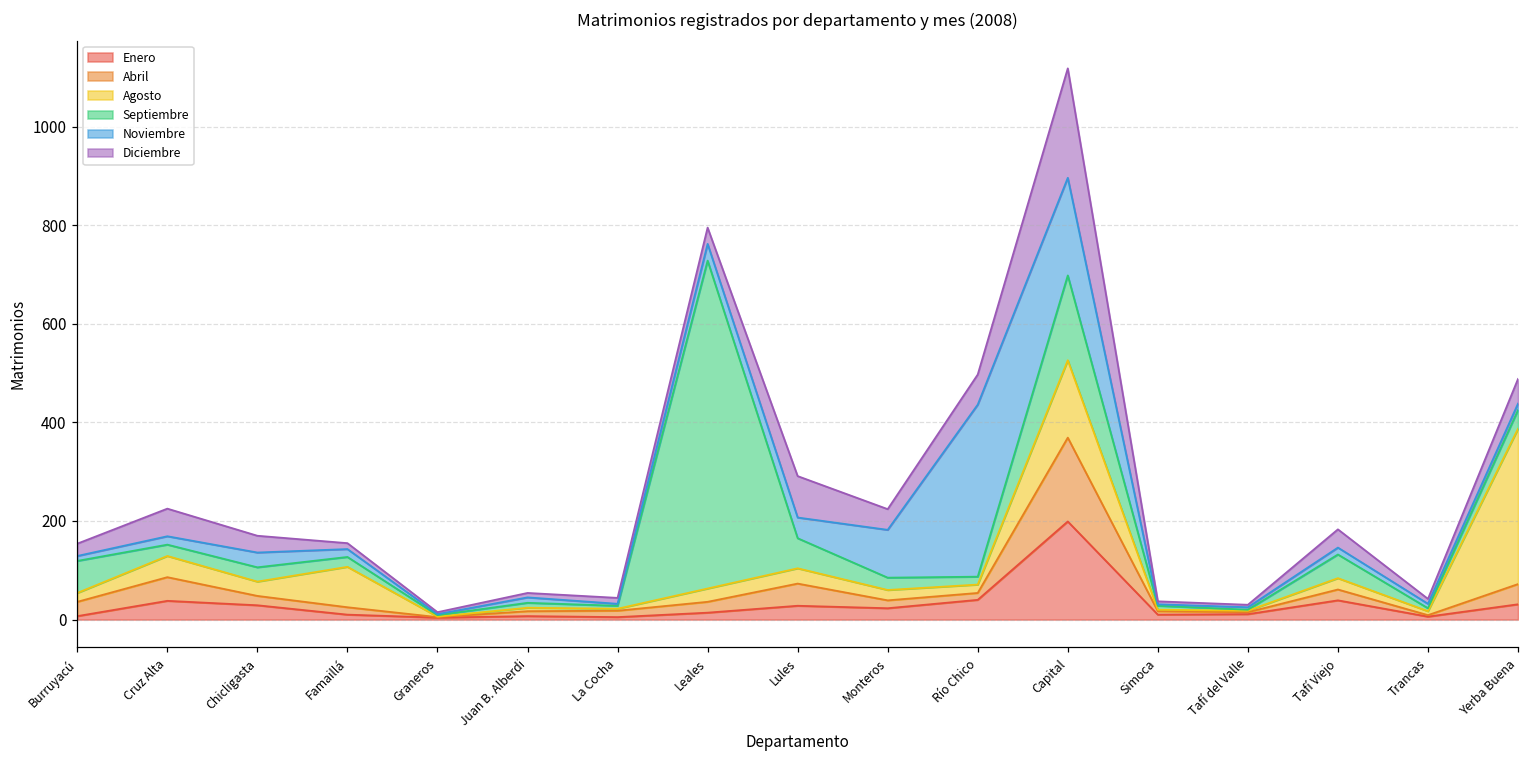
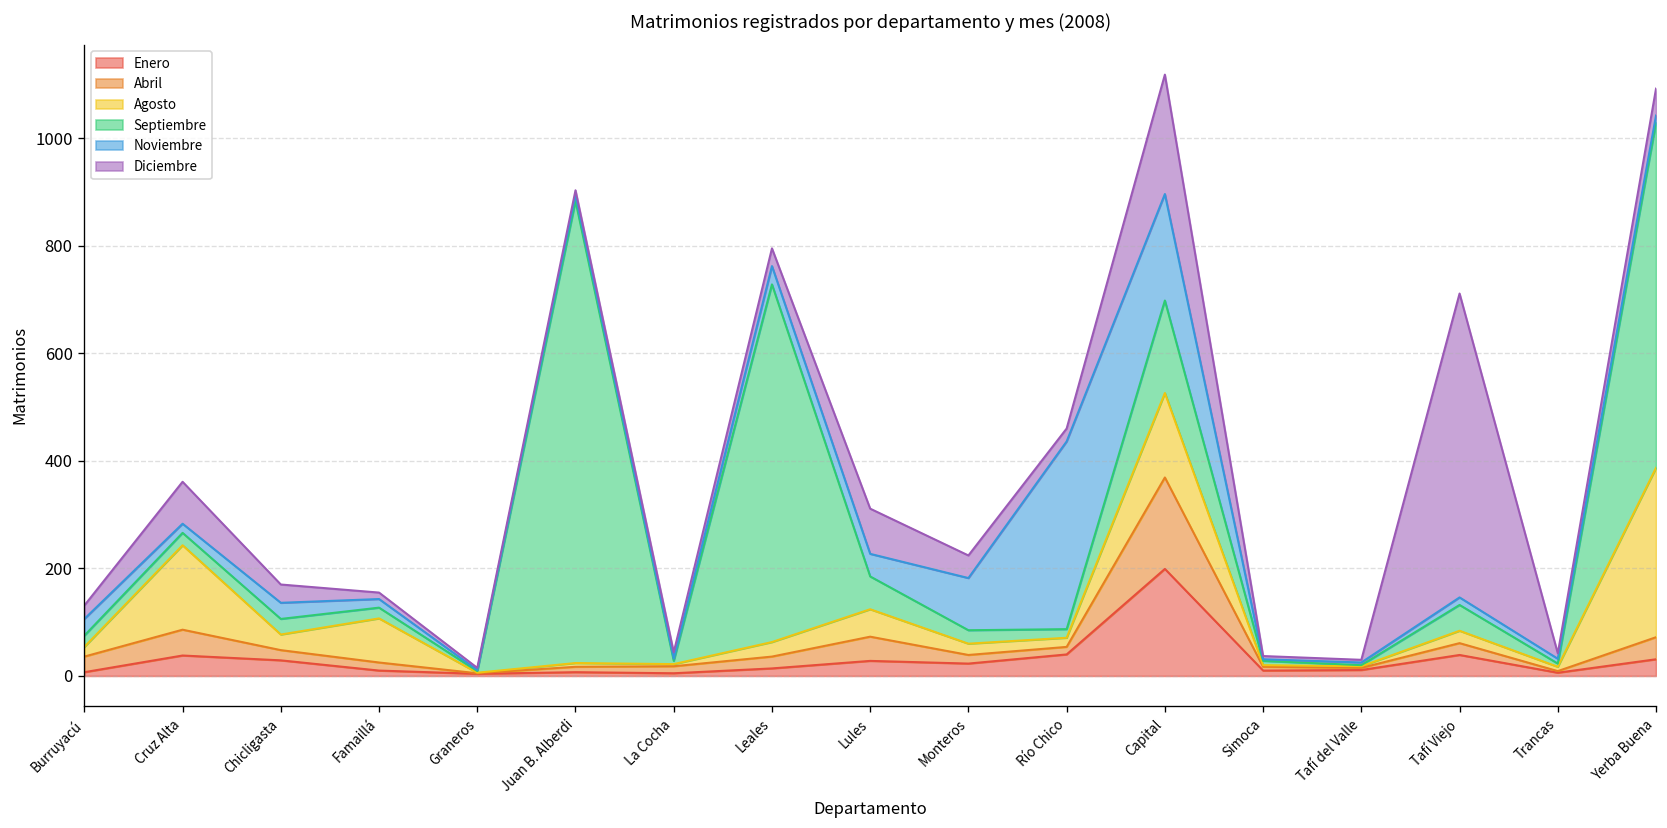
Septiembre, Burruyacú: 70 -> 20
Noviembre, Burruyacú: 10 -> 30
Agosto, Cruz Alta: 40 -> 160
Diciembre, Cruz Alta: 60 -> 80
Septiembre, Juan B. Alberdi: 10 -> 860
Agosto, Lules: 30 -> 50
Diciembre, Río Chico: 60 -> 20
Diciembre, Tafí Viejo: 40 -> 570
Septiembre, Yerba Buena: 40 -> 640
